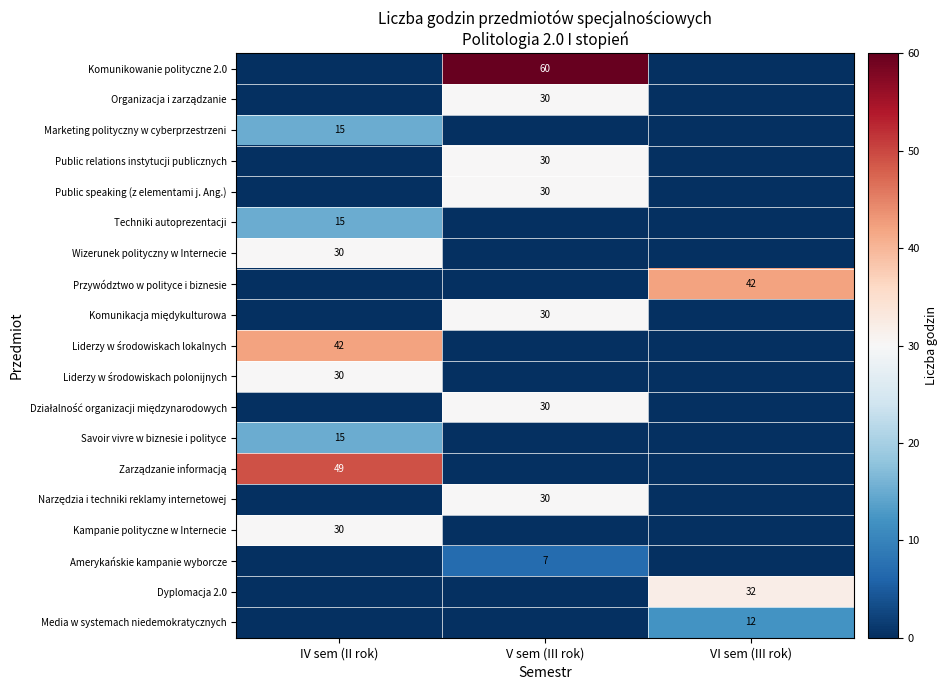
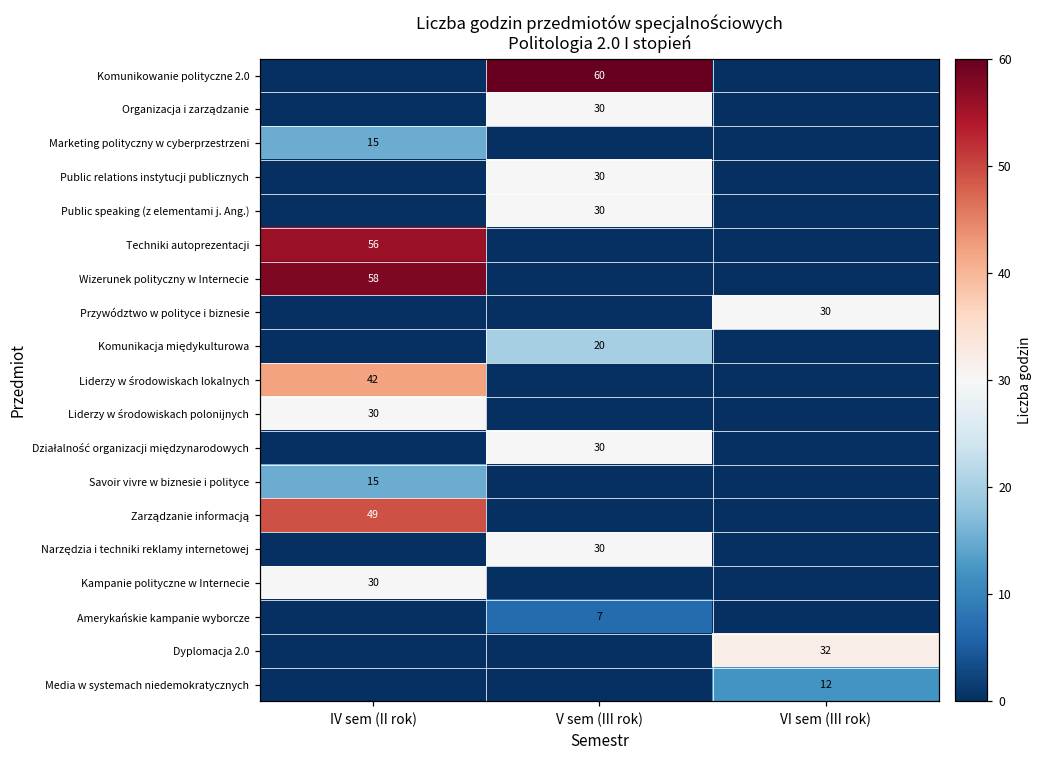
Techniki autoprezentacji, IV sem (II rok): 15 -> 56
Wizerunek polityczny w Internecie, IV sem (II rok): 30 -> 58
Przywództwo w polityce i biznesie, VI sem (III rok): 42 -> 30
Komunikacja międykulturowa, V sem (III rok): 30 -> 20
